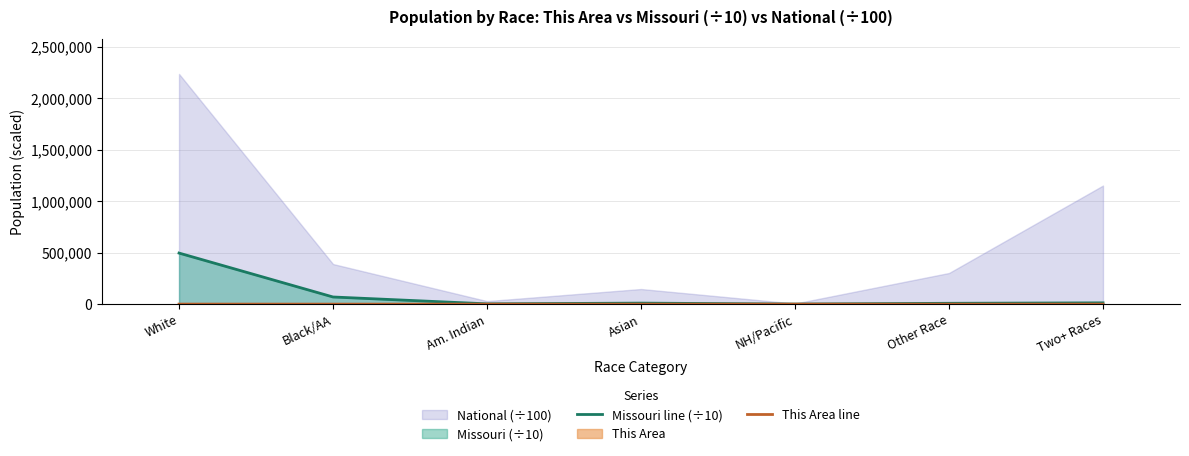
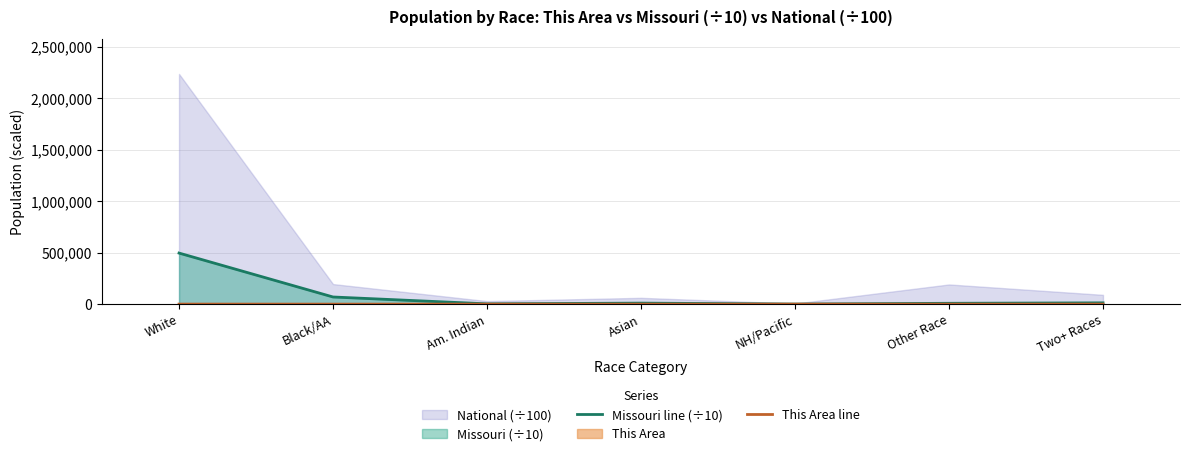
National (÷100), Black/AA: 390,000 -> 190,000
National (÷100), Asian: 150,000 -> 60,000
National (÷100), Other Race: 300,000 -> 190,000
National (÷100), Two+ Races: 1,150,000 -> 90,000
